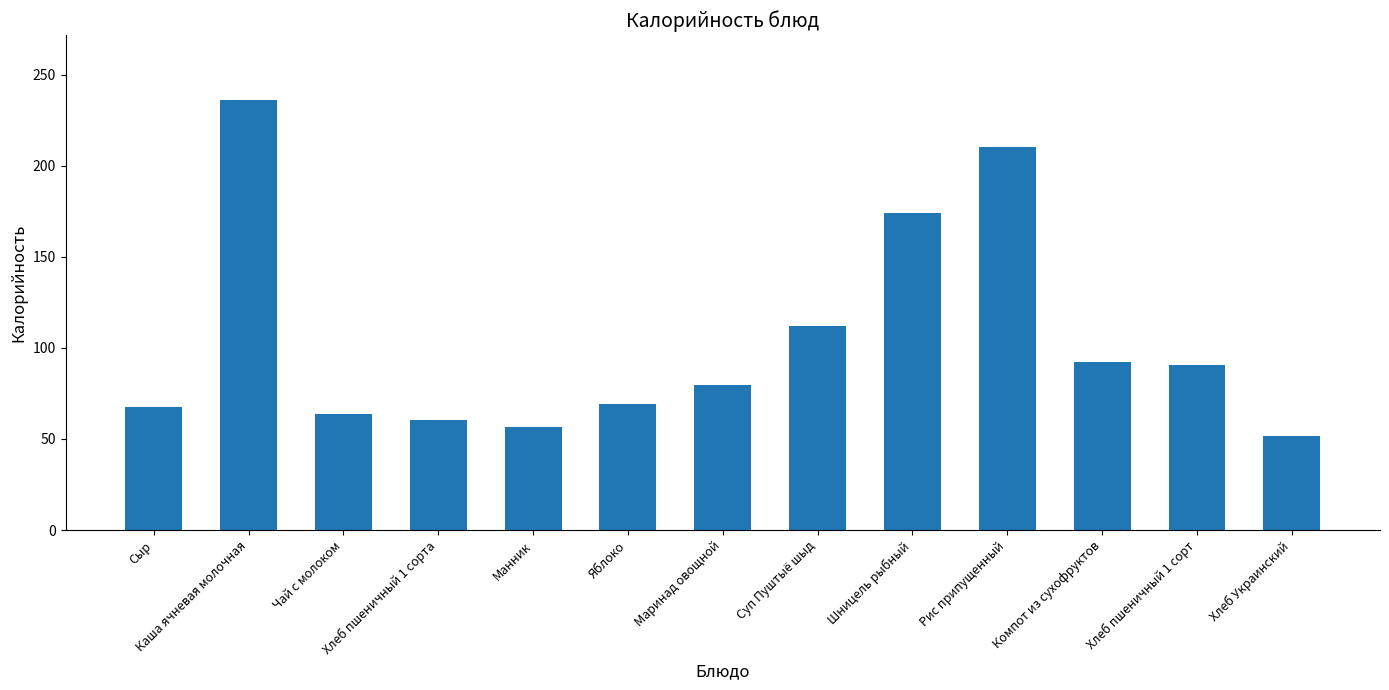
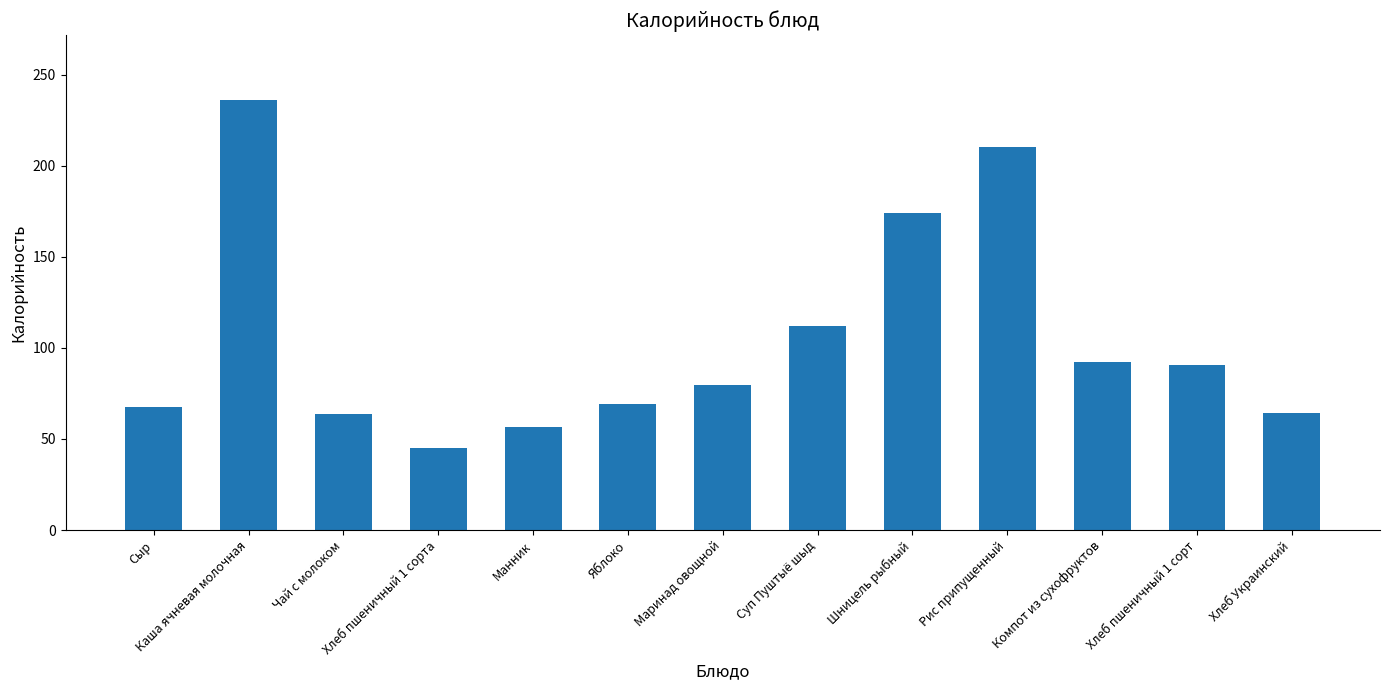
Хлеб пшеничный 1 сорта: 61 -> 45
Хлеб Украинский: 52 -> 64
